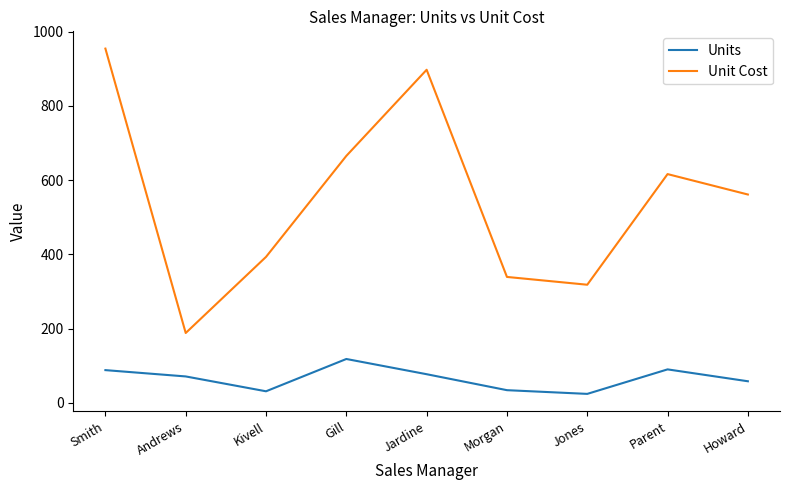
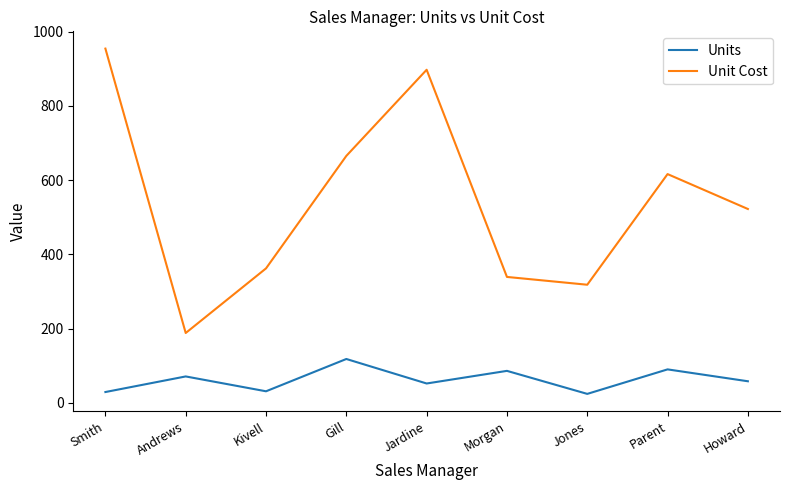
Units, Smith: 90 -> 30
Unit Cost, Kivell: 390 -> 360
Units, Jardine: 80 -> 50
Units, Morgan: 30 -> 90
Unit Cost, Howard: 560 -> 520
